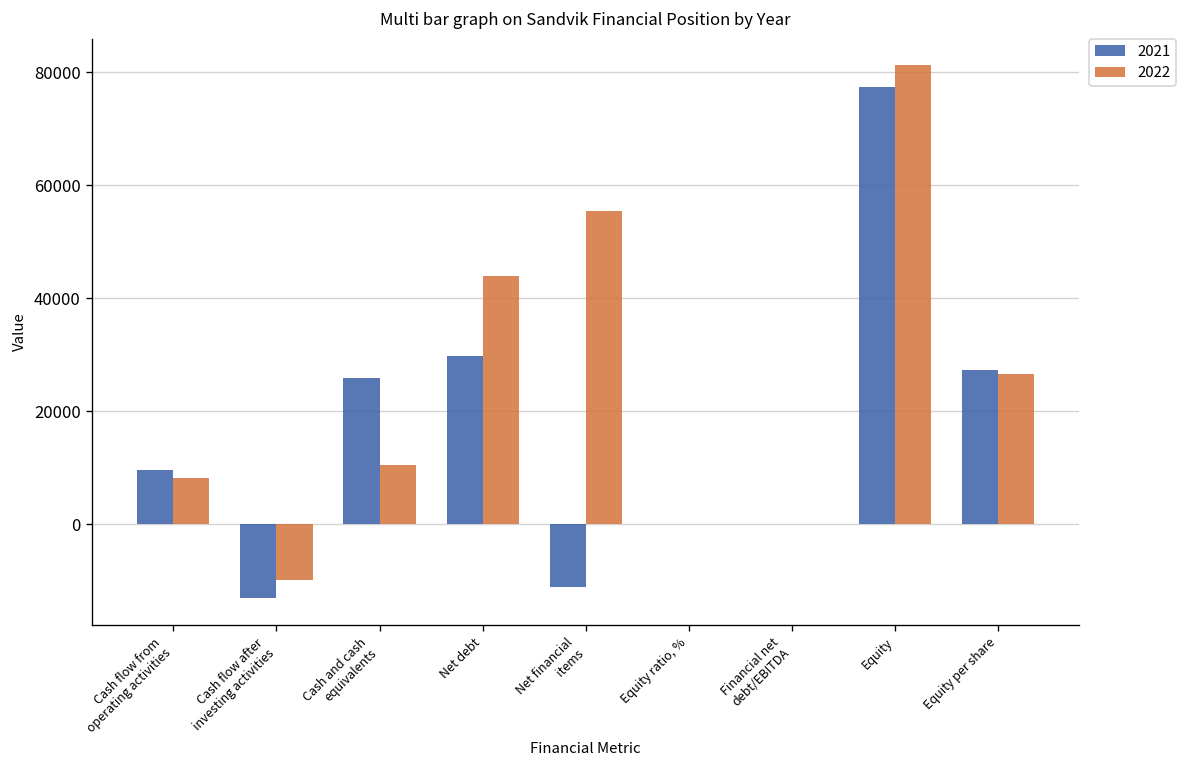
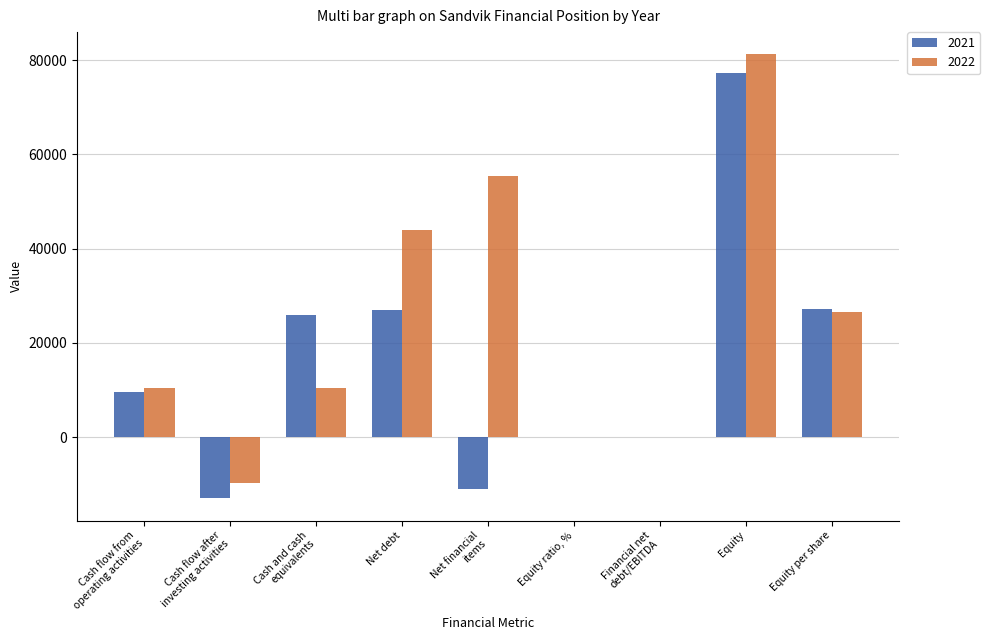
2022, Cash flow from operating activities: 8000 -> 10000
2021, Net debt: 30000 -> 27000
